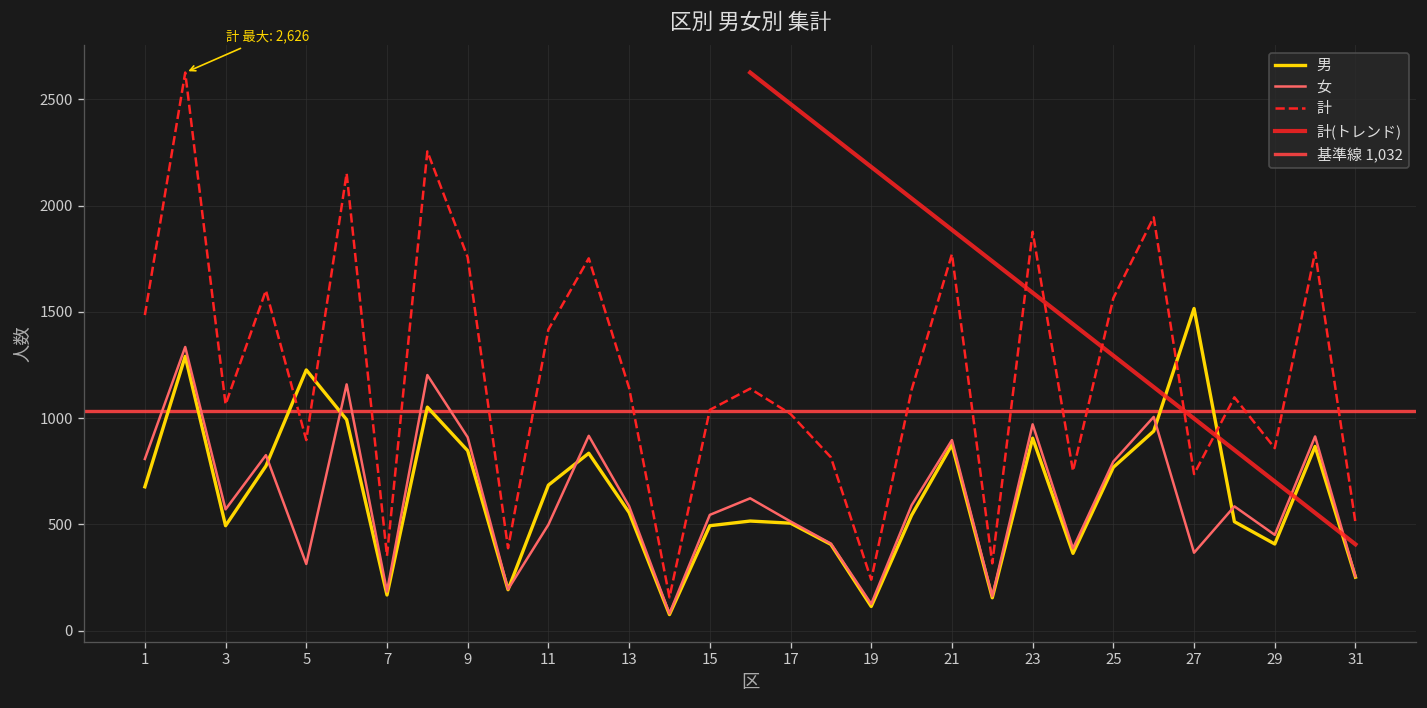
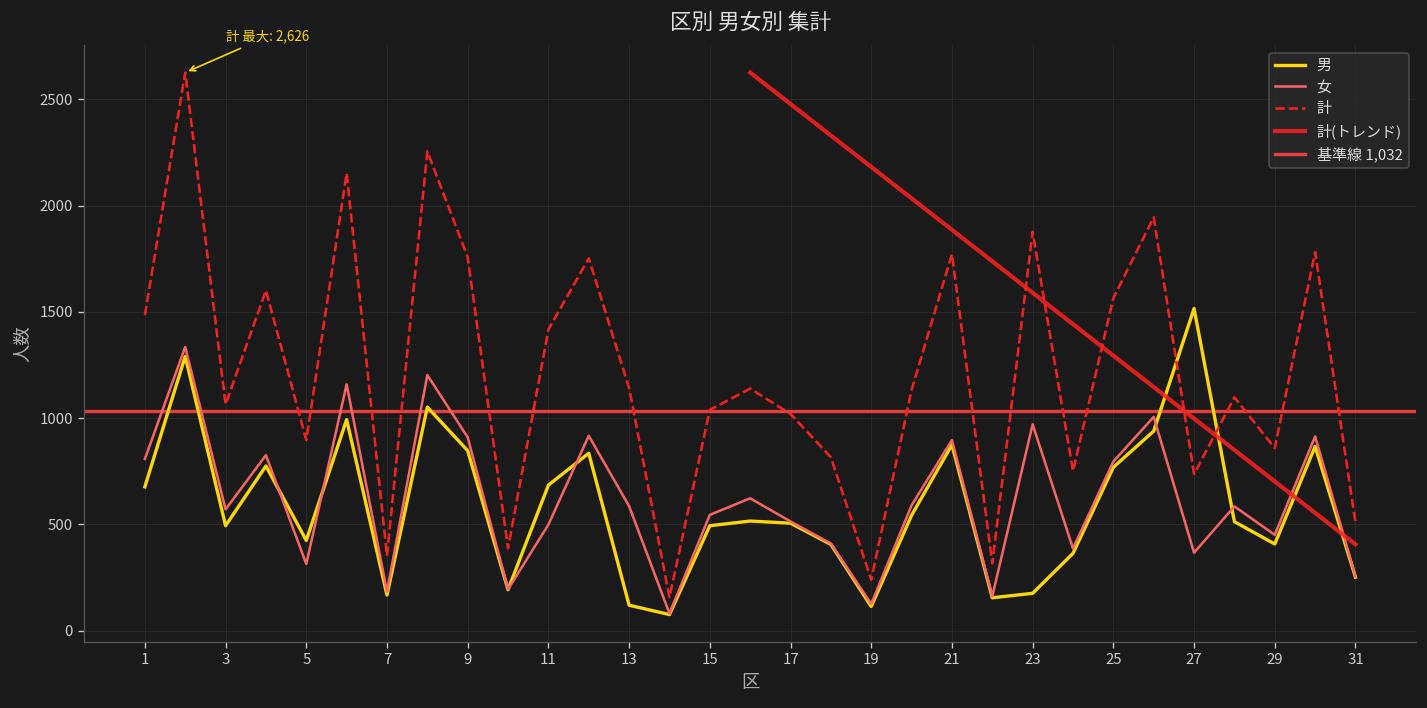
男, 5: 1230 -> 430
男, 13: 560 -> 120
男, 23: 910 -> 180
